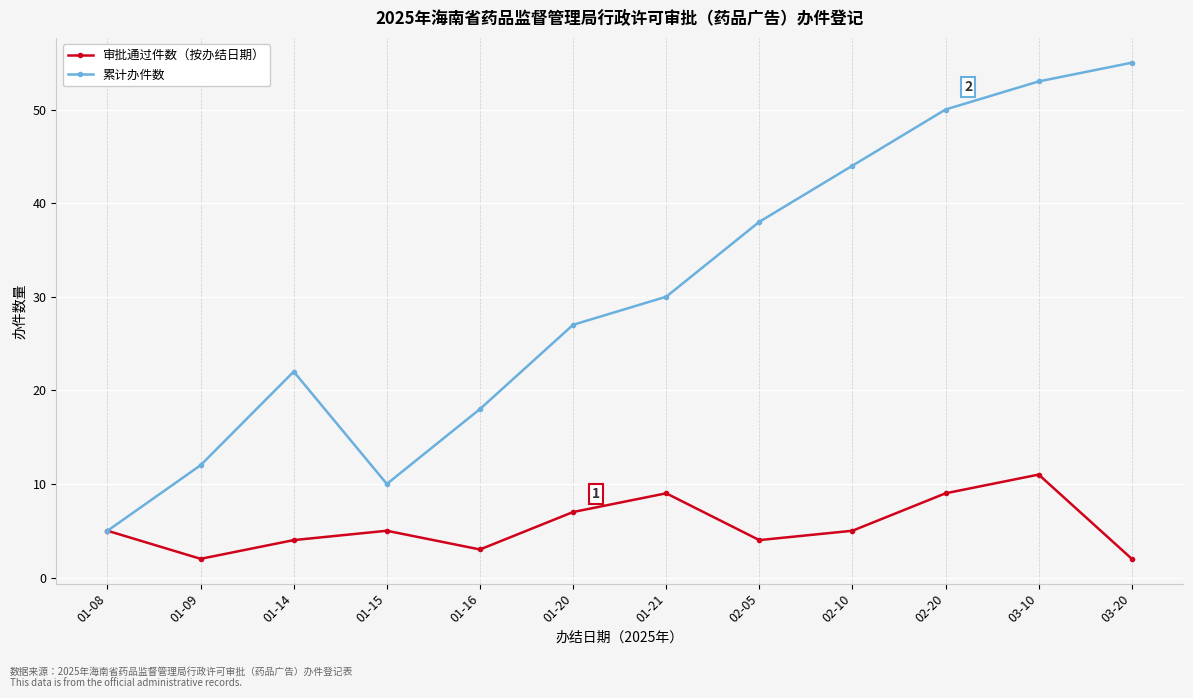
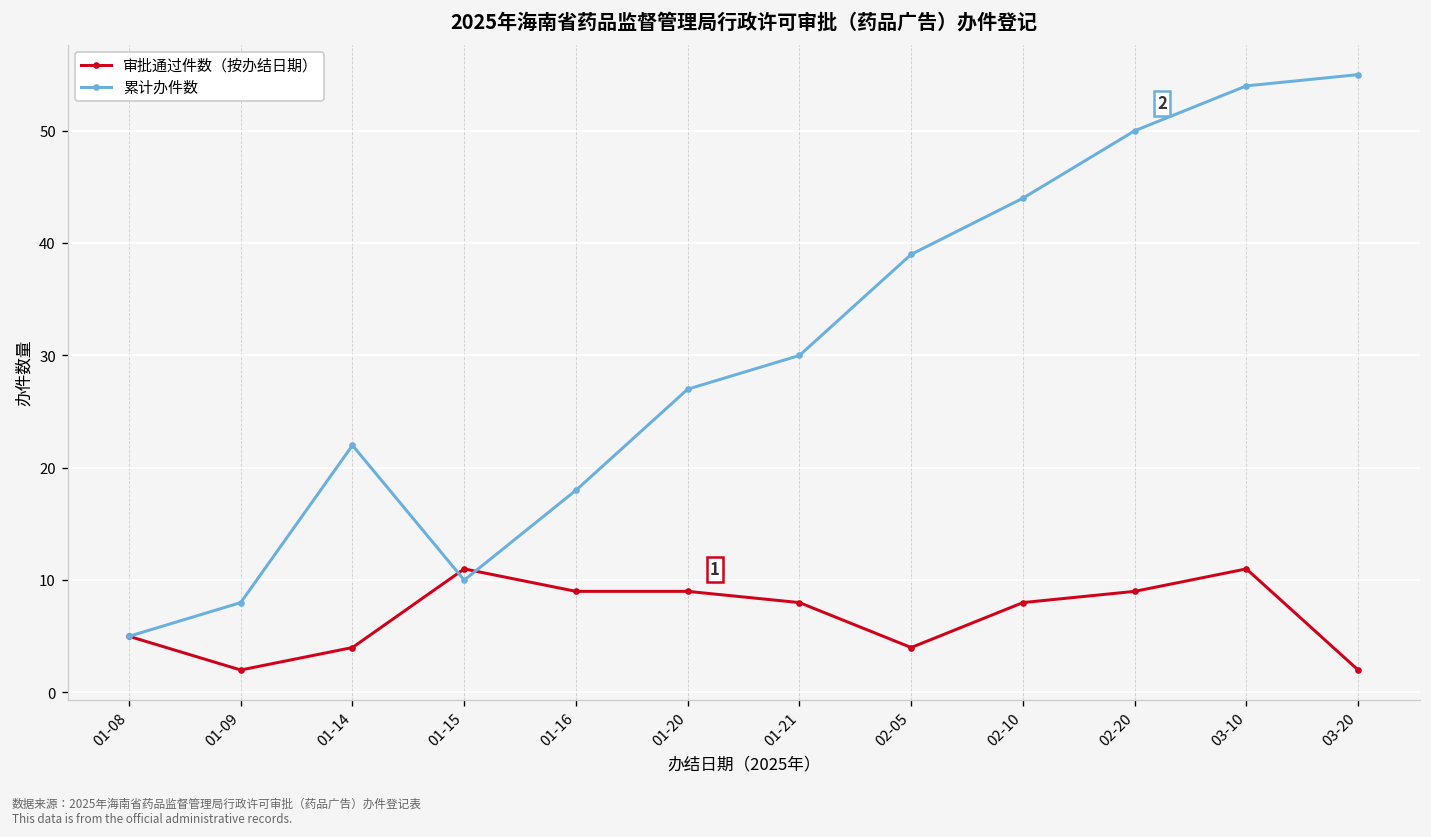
累计办件数, 01-09: 12 -> 8
审批通过件数（按办结日期）, 01-15: 5 -> 11
审批通过件数（按办结日期）, 01-16: 3 -> 9
审批通过件数（按办结日期）, 01-20: 7 -> 9
审批通过件数（按办结日期）, 01-21: 9 -> 8
累计办件数, 02-05: 38 -> 39
审批通过件数（按办结日期）, 02-10: 5 -> 8
累计办件数, 03-10: 53 -> 54
